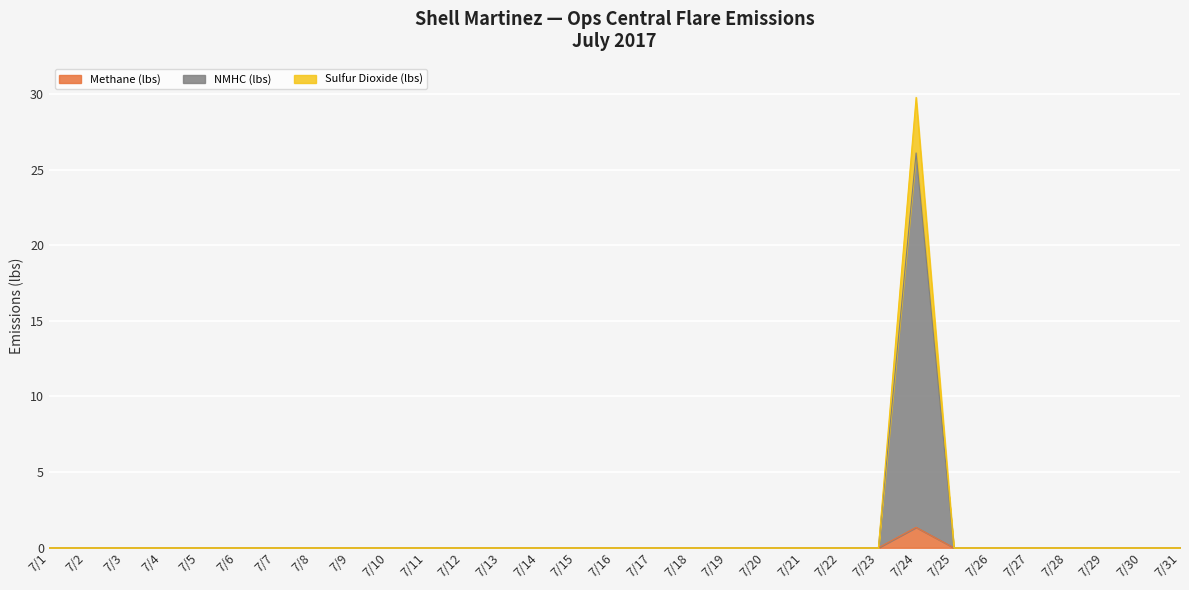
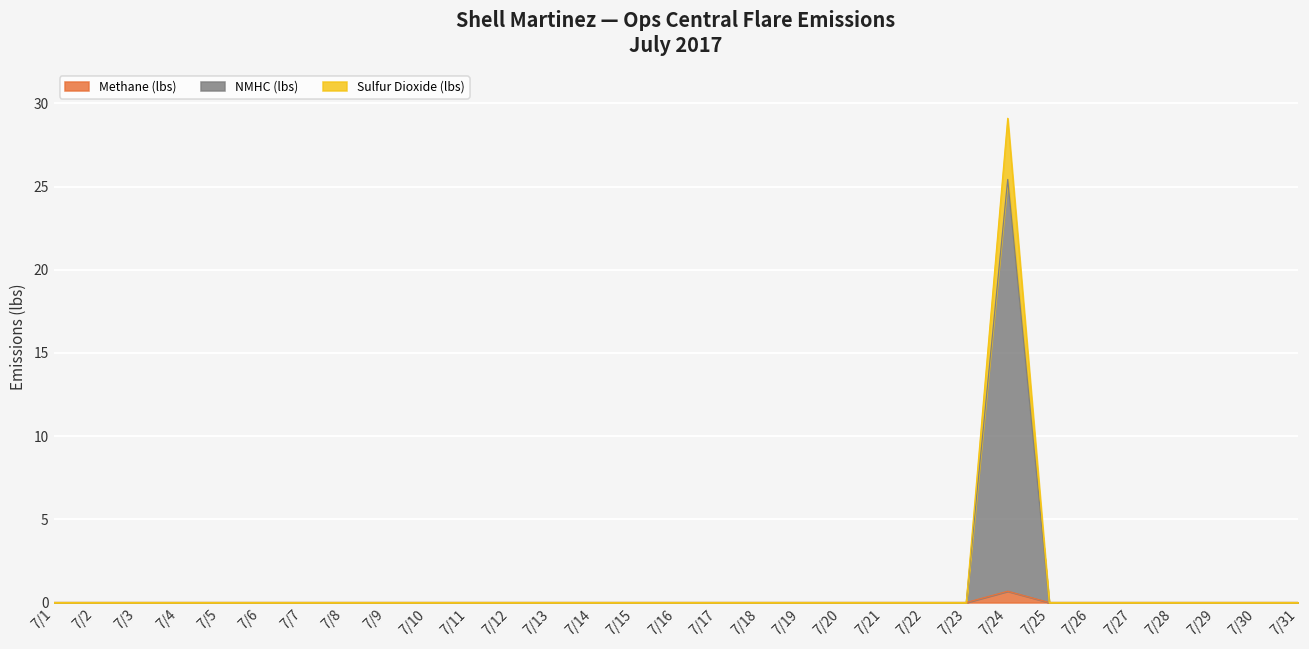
Methane (lbs), 7/24: 1.3 -> 0.7
